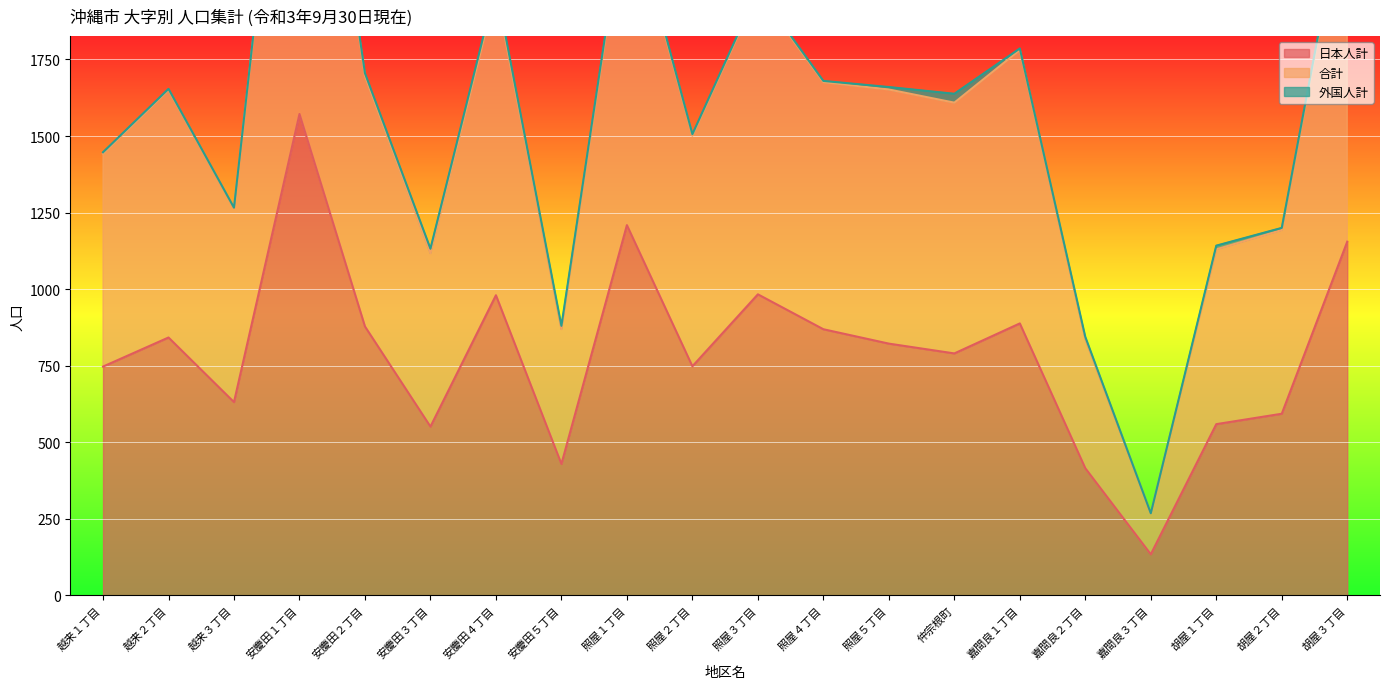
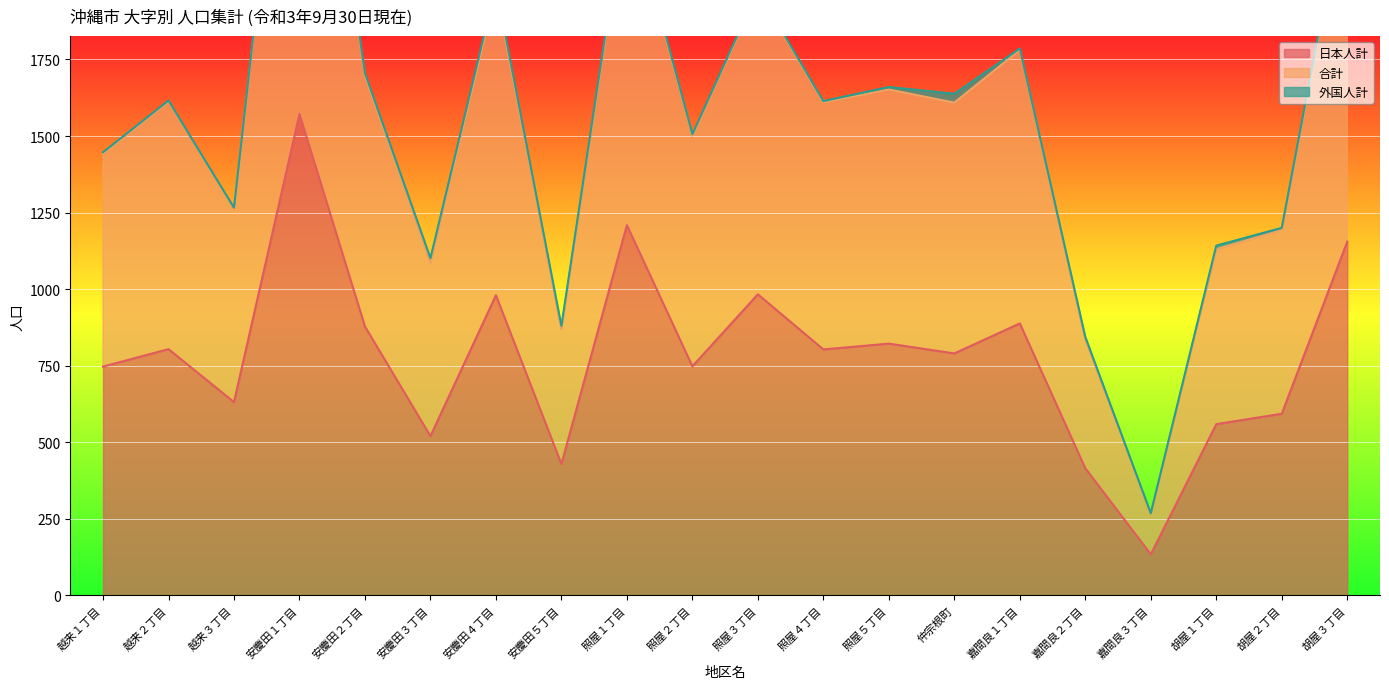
日本人計, 越来２丁目: 840 -> 800
日本人計, 安慶田３丁目: 550 -> 520
日本人計, 照屋４丁目: 870 -> 800
